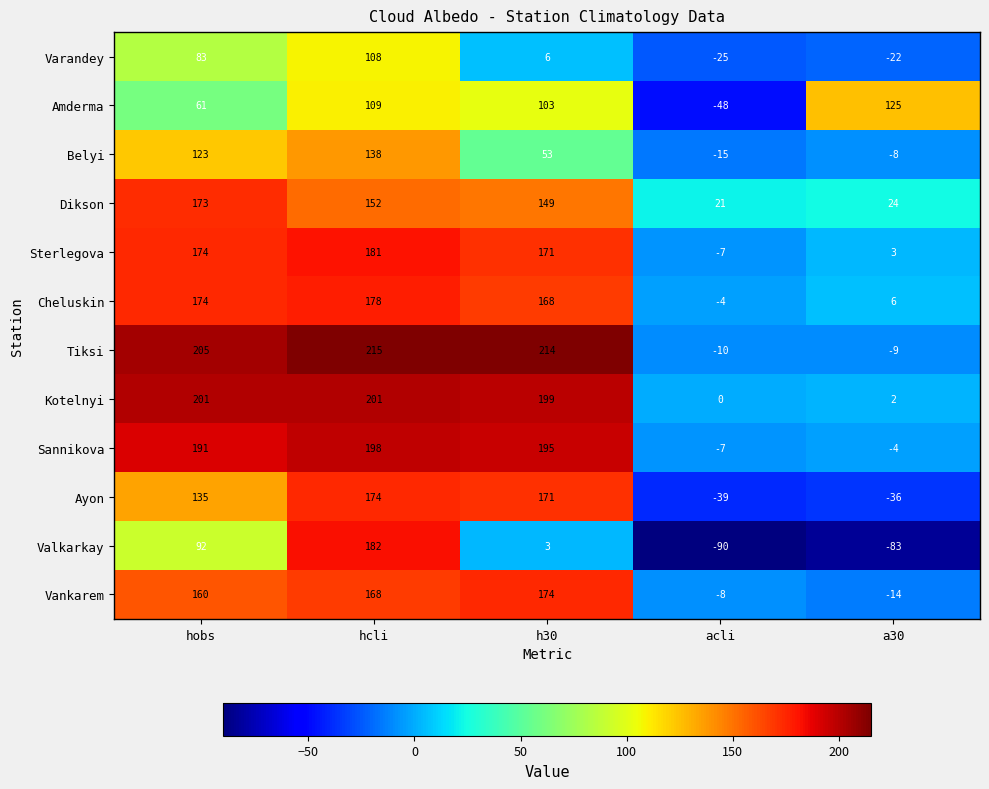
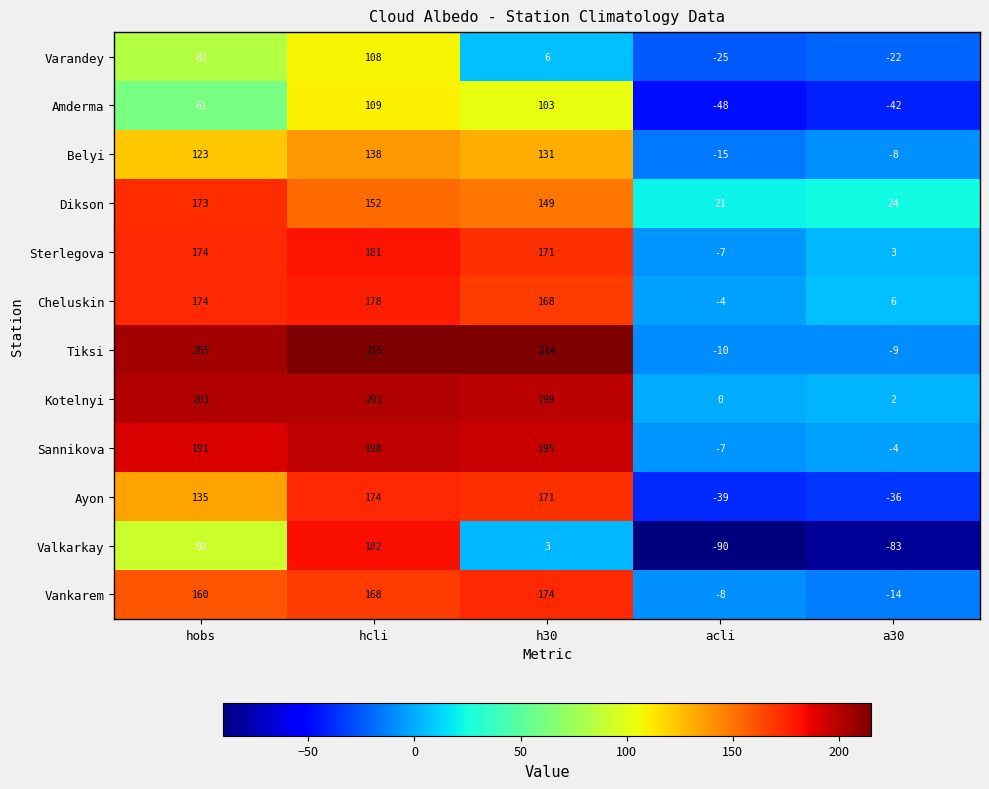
Amderma, a30: 125 -> -42
Belyi, h30: 53 -> 131
